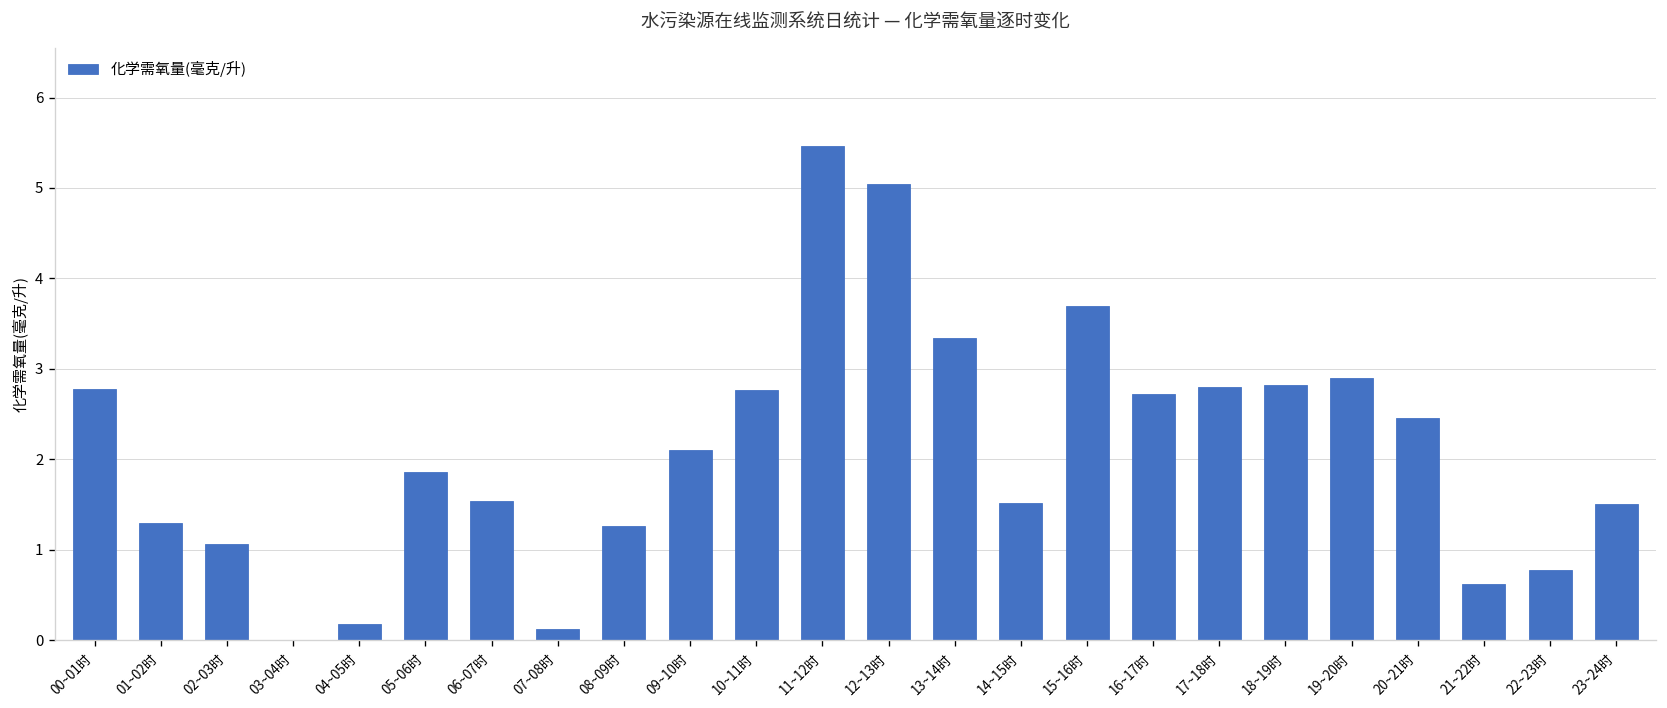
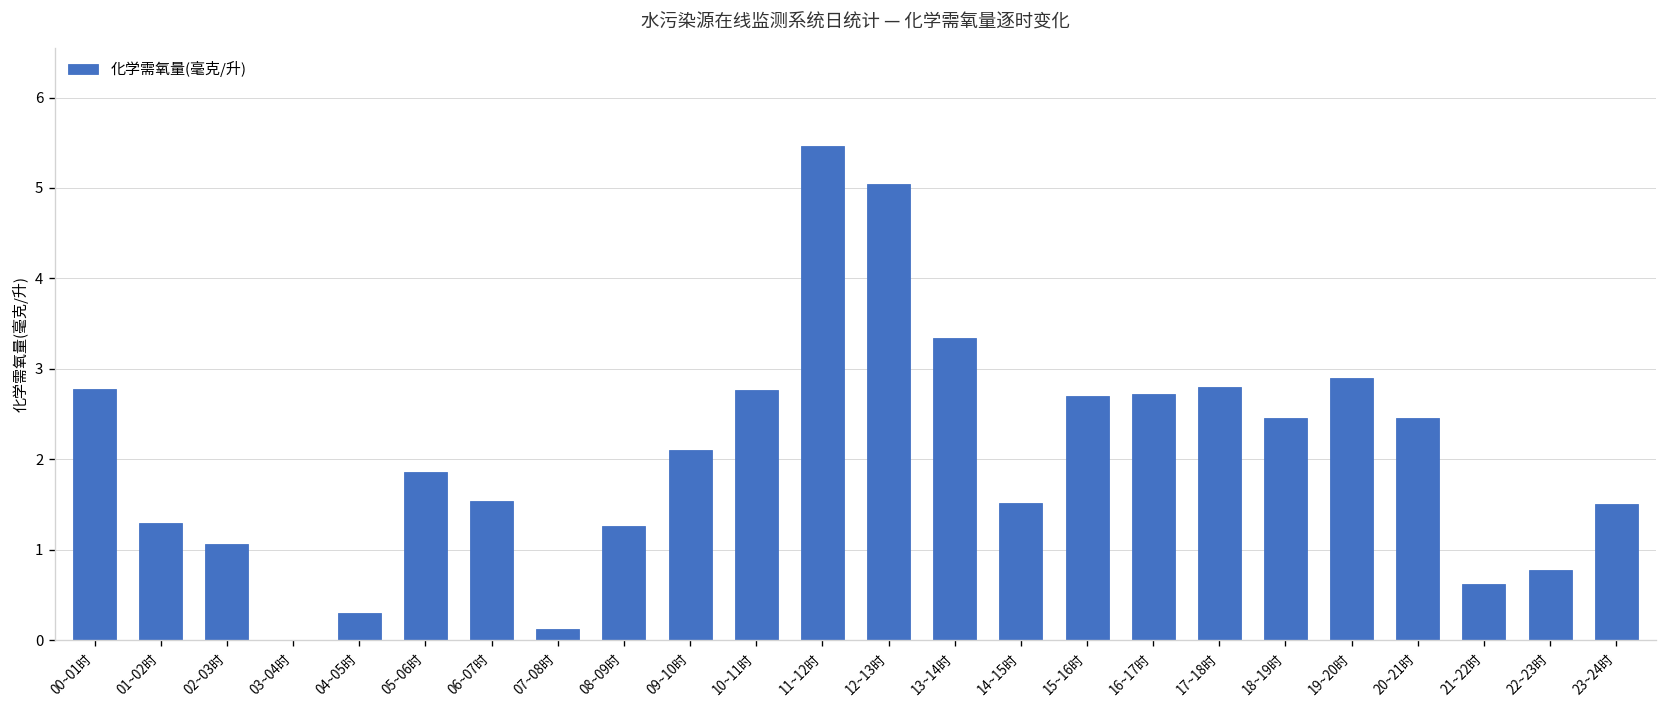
04~05时: 0.2 -> 0.3
15~16时: 3.7 -> 2.7
18~19时: 2.8 -> 2.5
